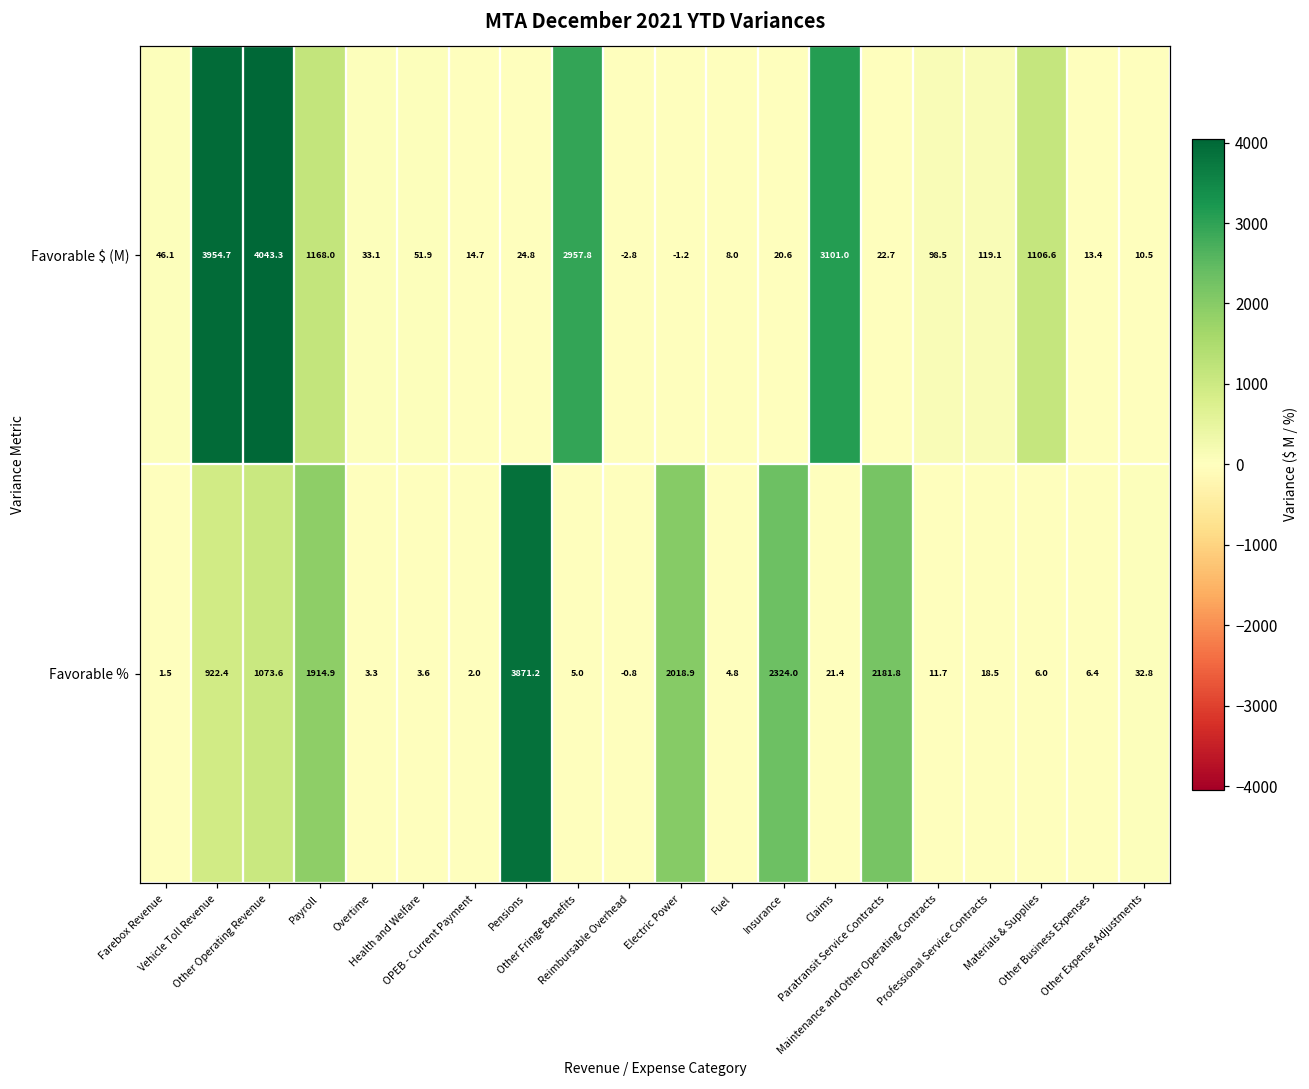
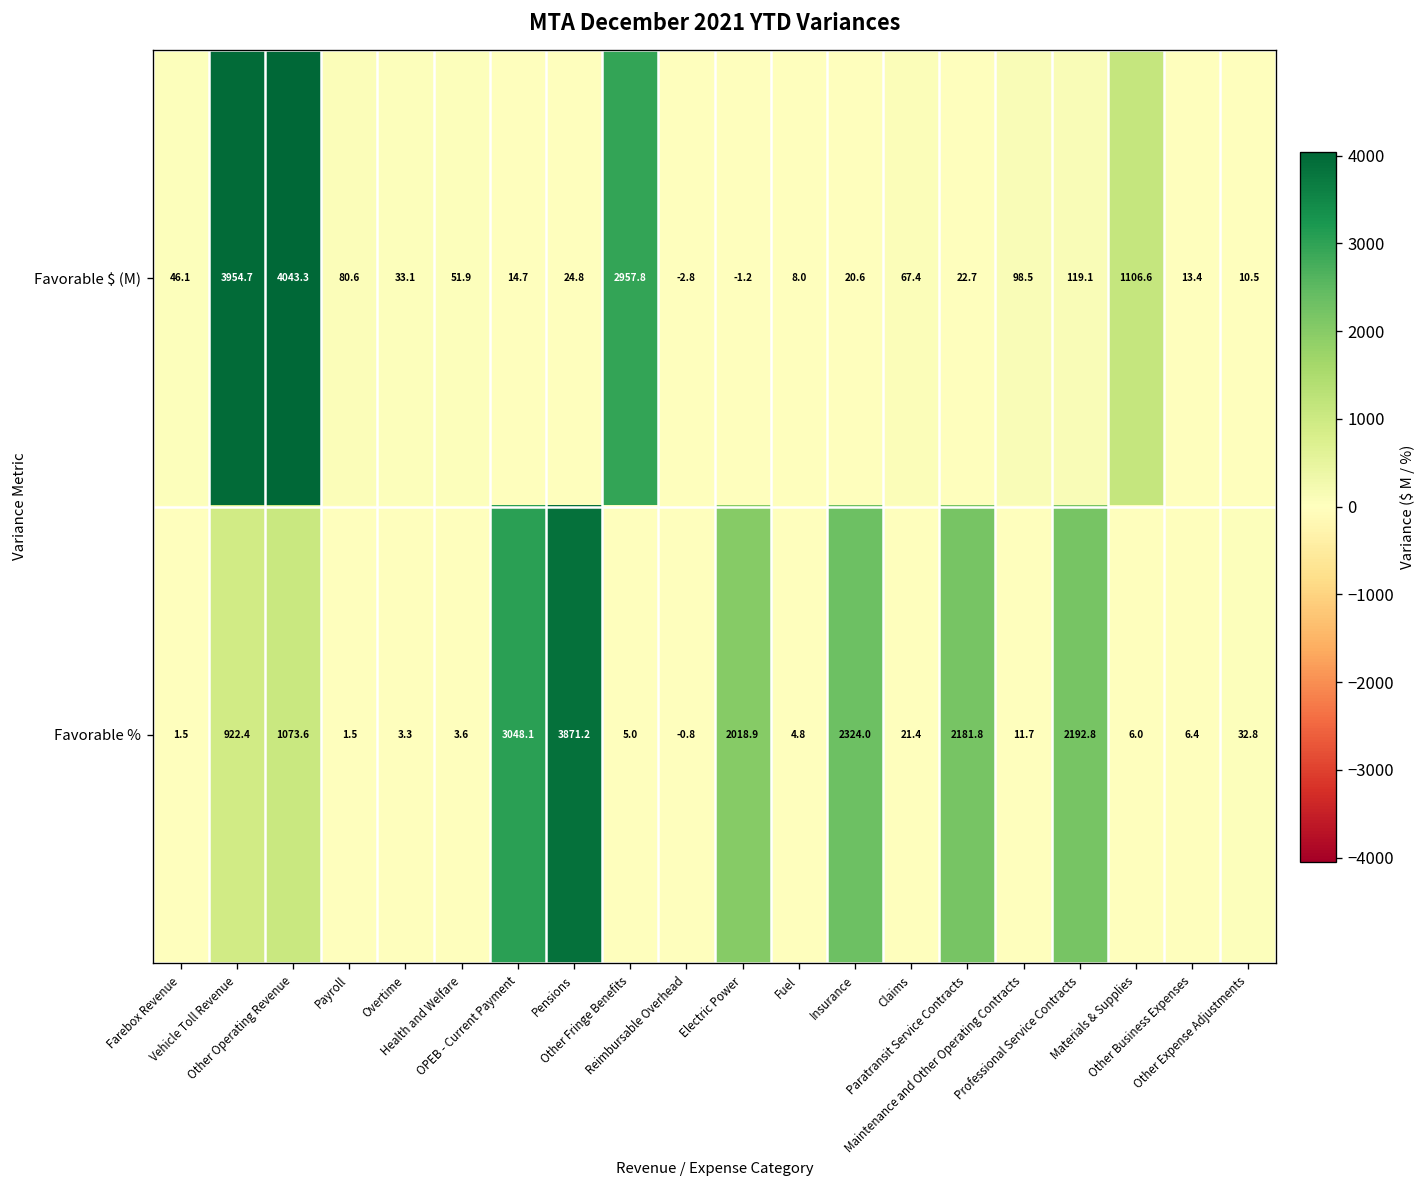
Favorable $ (M), Payroll: 1168.0 -> 80.6
Favorable $ (M), Claims: 3101.0 -> 67.4
Favorable %, Payroll: 1914.9 -> 1.5
Favorable %, OPEB - Current Payment: 2.0 -> 3048.1
Favorable %, Professional Service Contracts: 18.5 -> 2192.8
